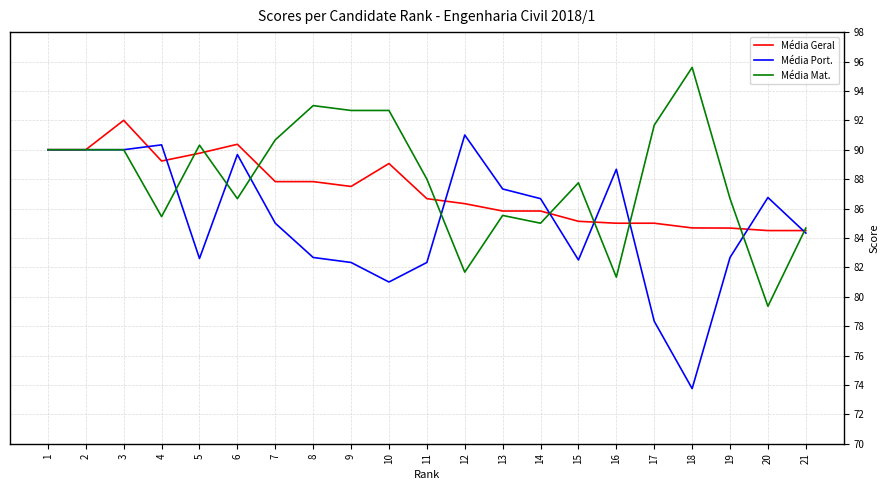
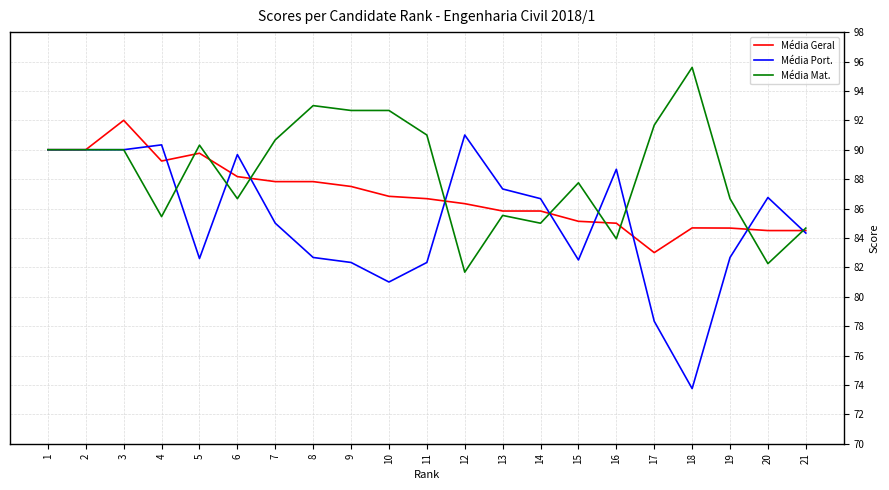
Média Geral, 6: 90.4 -> 88.2
Média Geral, 10: 89.1 -> 86.8
Média Mat., 11: 88 -> 91
Média Mat., 16: 81.3 -> 83.9
Média Geral, 17: 85 -> 83
Média Mat., 20: 79.4 -> 82.3
